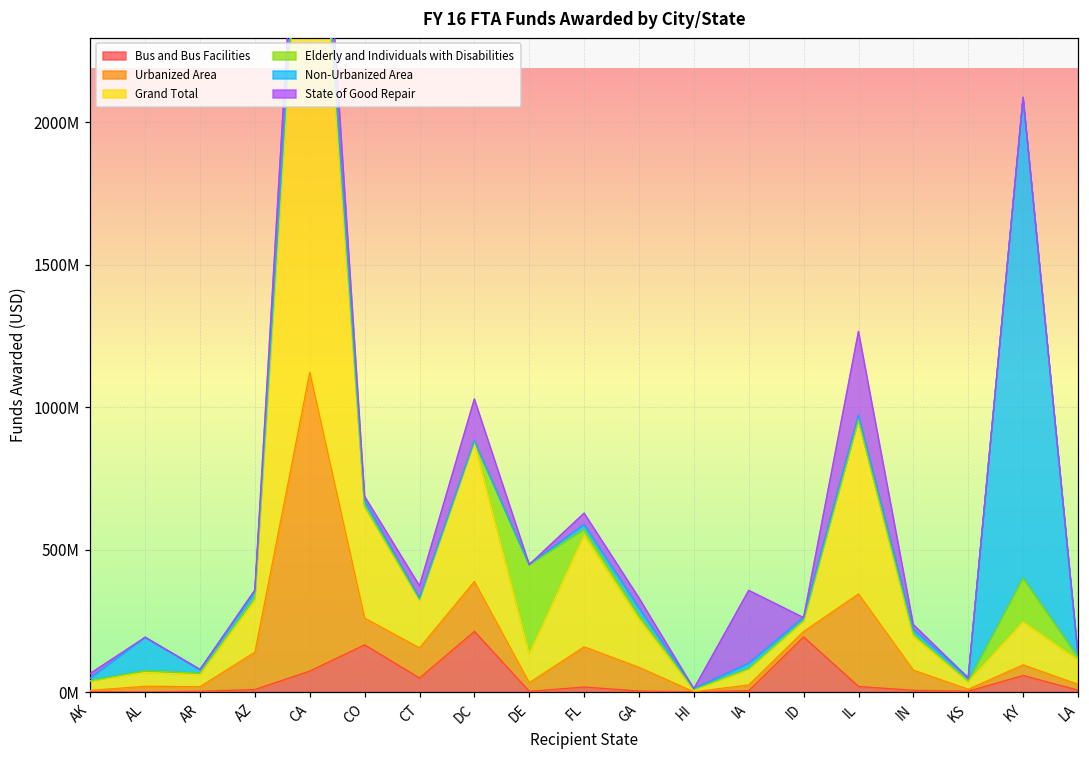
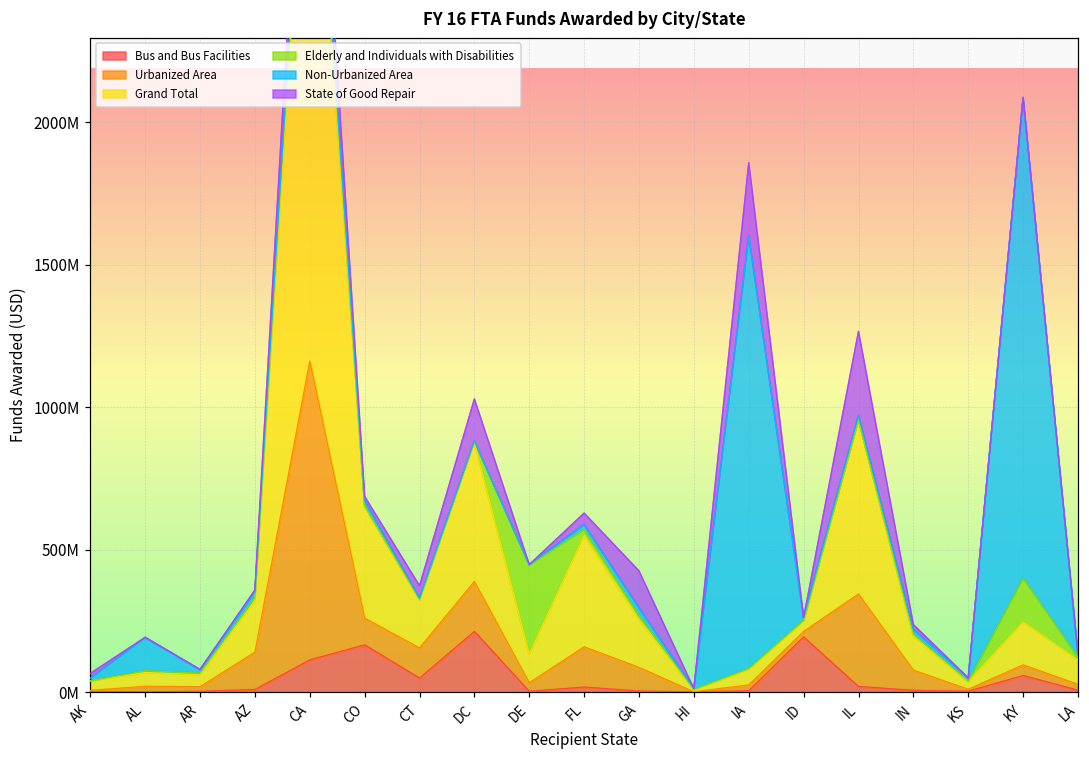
Bus and Bus Facilities, CA: 70000000 -> 110000000
State of Good Repair, GA: 30000000 -> 130000000
Non-Urbanized Area, IA: 20000000 -> 1520000000
